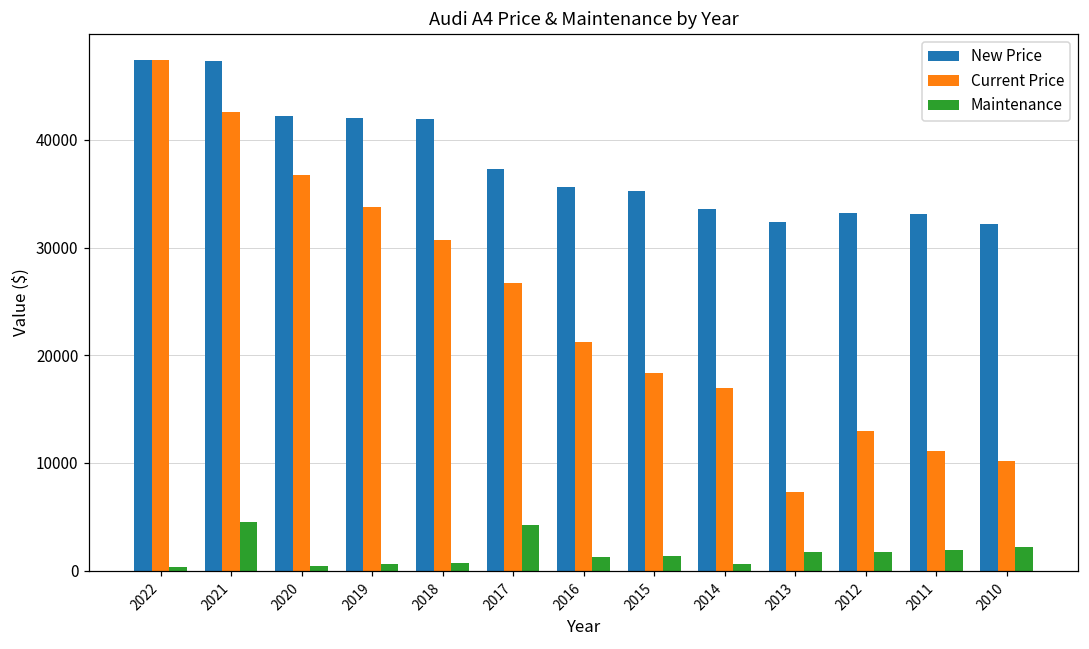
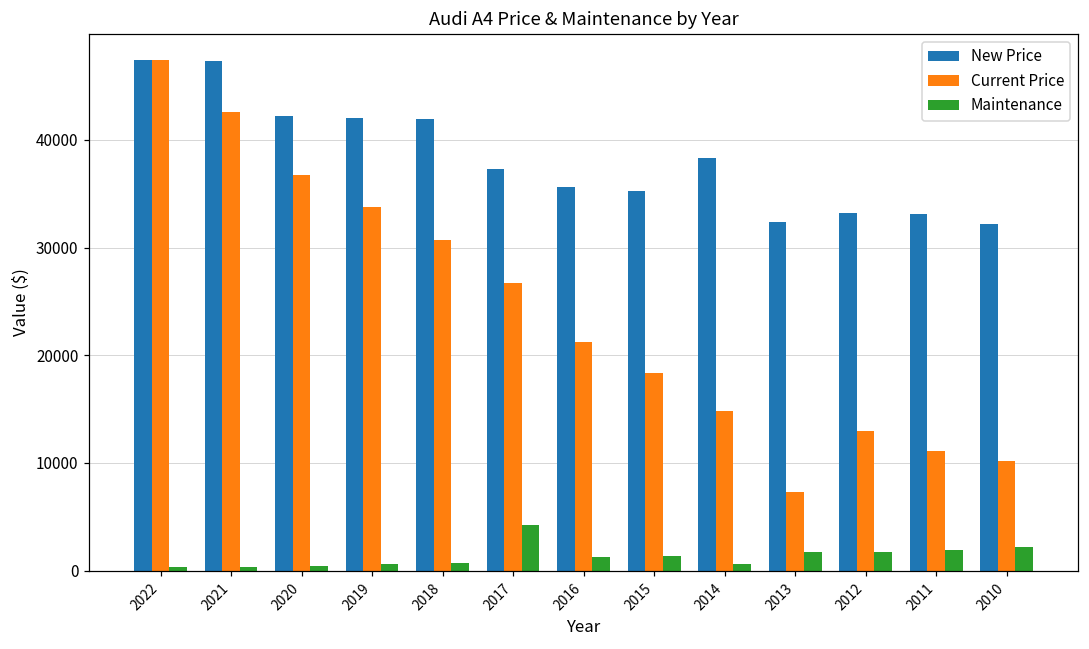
Maintenance, 2021: 5000 -> 0
New Price, 2014: 34000 -> 38000
Current Price, 2014: 17000 -> 15000
